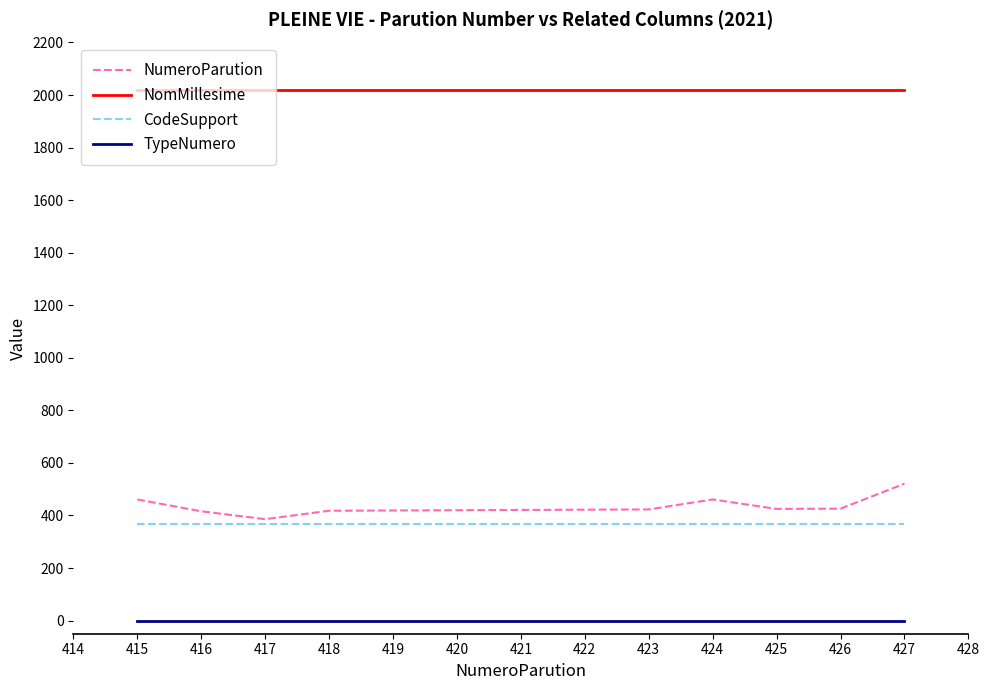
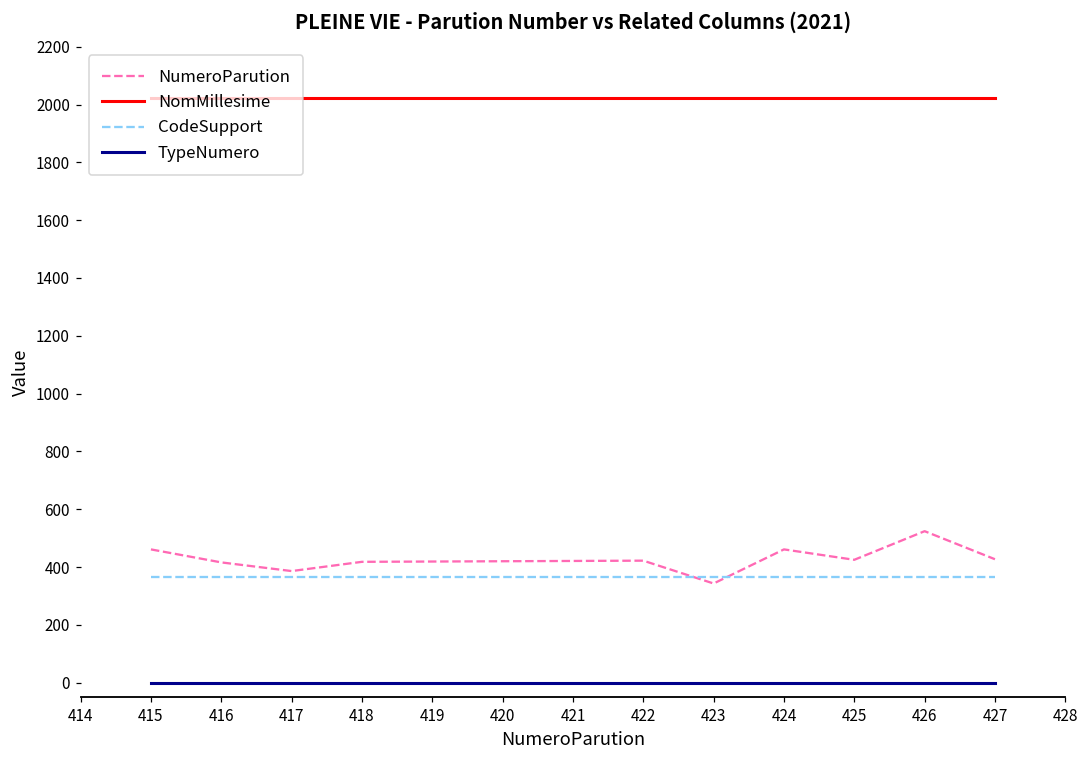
NumeroParution, 423: 420 -> 340
NumeroParution, 426: 430 -> 520
NumeroParution, 427: 520 -> 430
